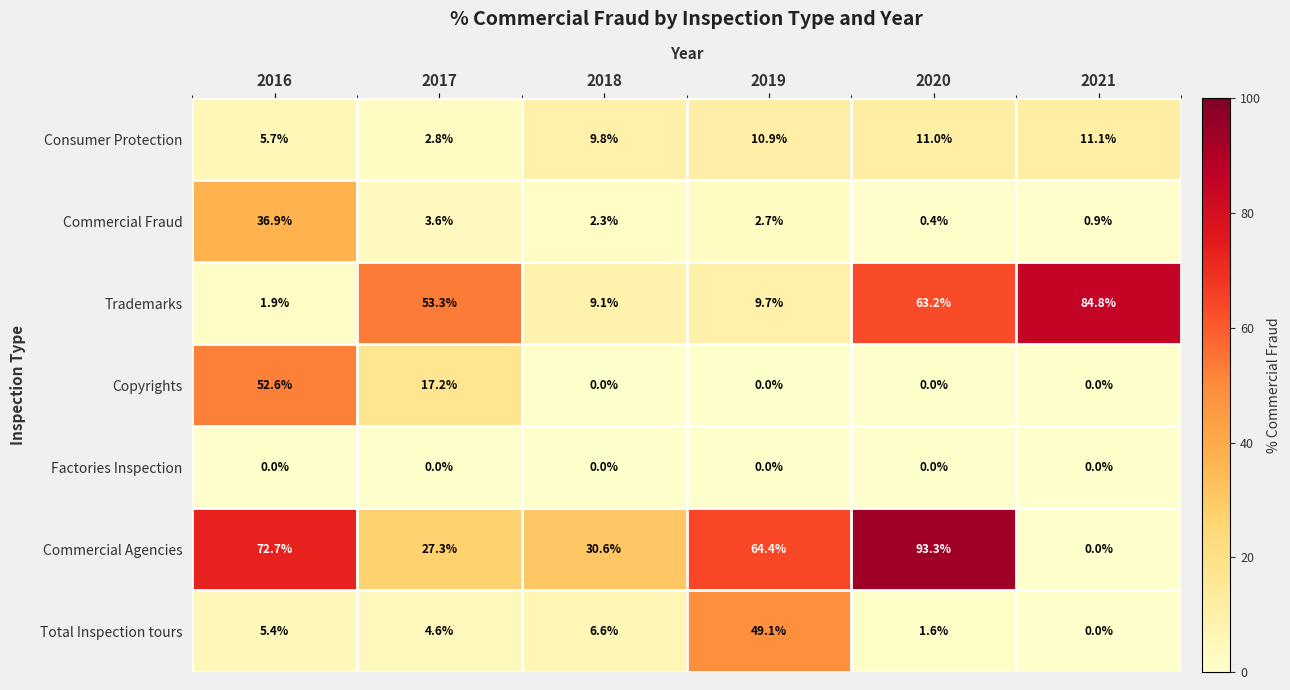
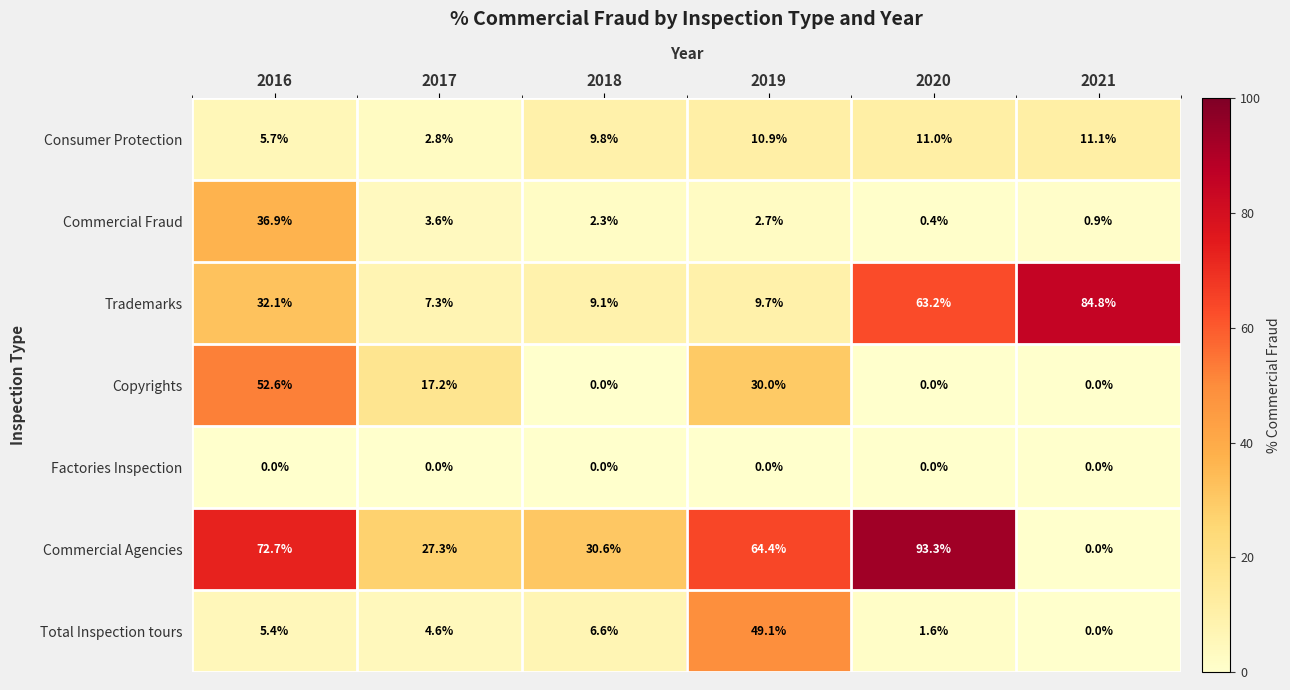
Trademarks, 2016: 1.9% -> 32.1%
Trademarks, 2017: 53.3% -> 7.3%
Copyrights, 2019: 0.0% -> 30.0%
